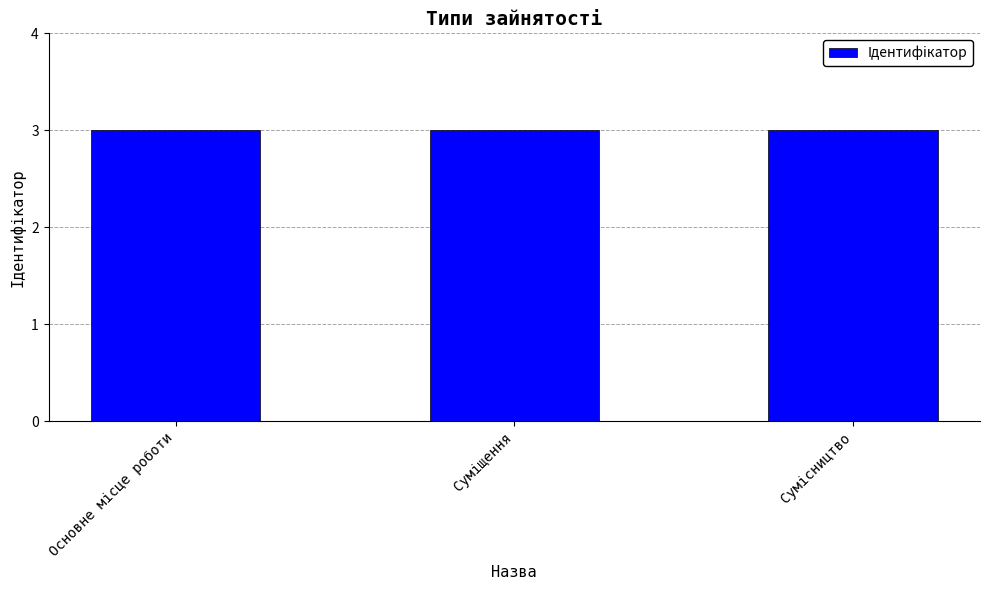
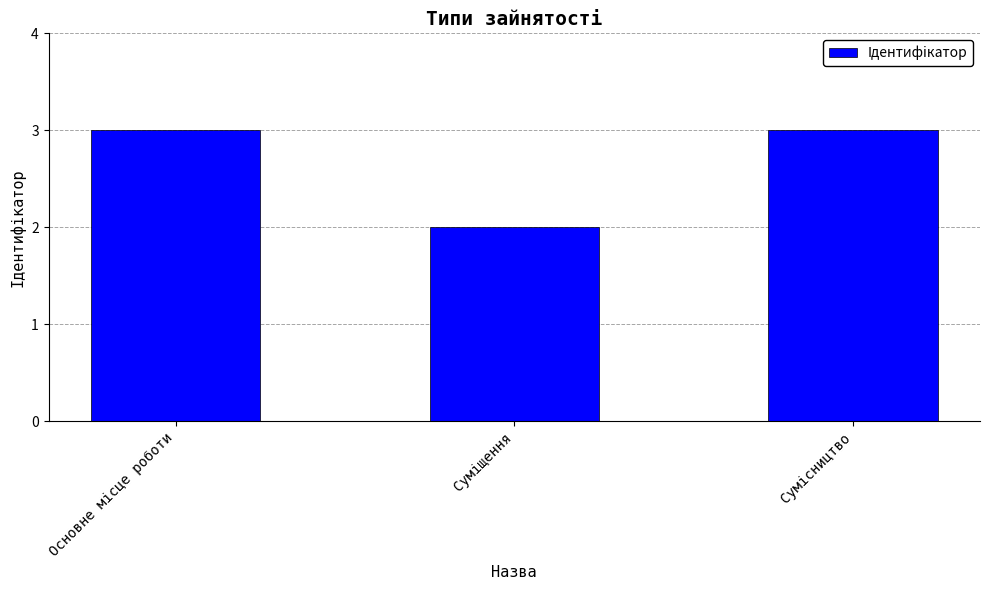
Суміщення: 3 -> 2
